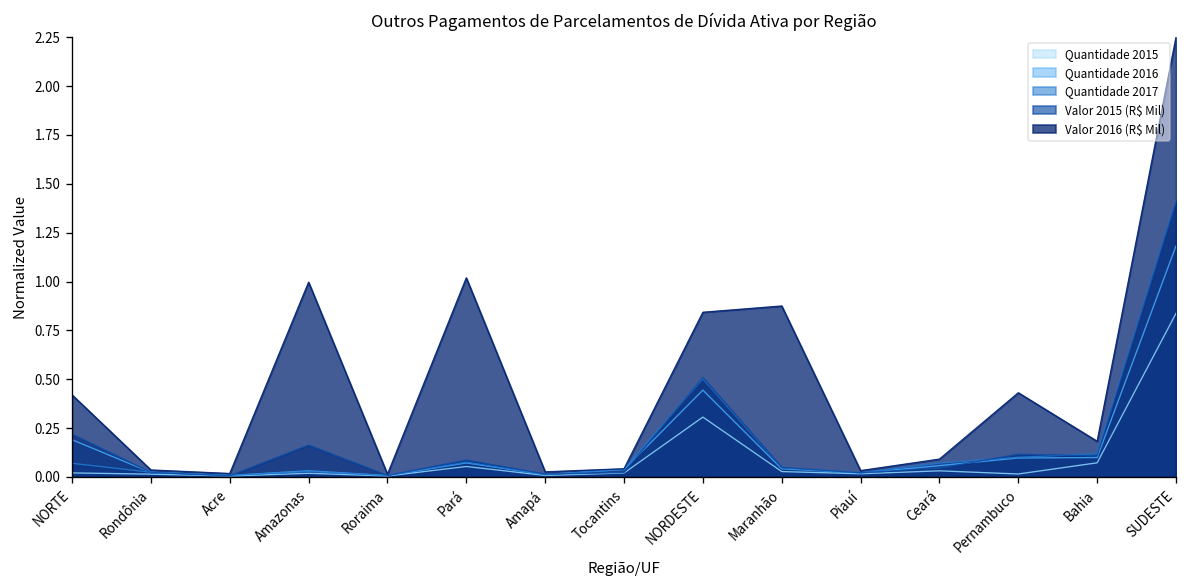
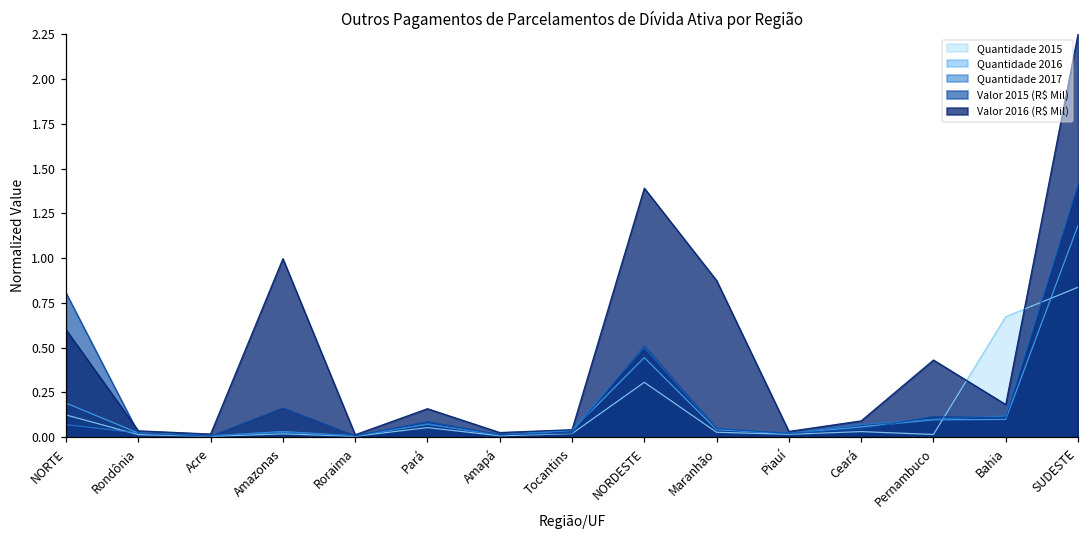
Quantidade 2015, NORTE: 0.02 -> 0.12
Valor 2015 (R$ Mil), NORTE: 0.22 -> 0.81
Valor 2016 (R$ Mil), NORTE: 0.42 -> 0.60
Valor 2016 (R$ Mil), Pará: 1.02 -> 0.16
Valor 2016 (R$ Mil), NORDESTE: 0.84 -> 1.39
Quantidade 2015, Bahia: 0.07 -> 0.67
